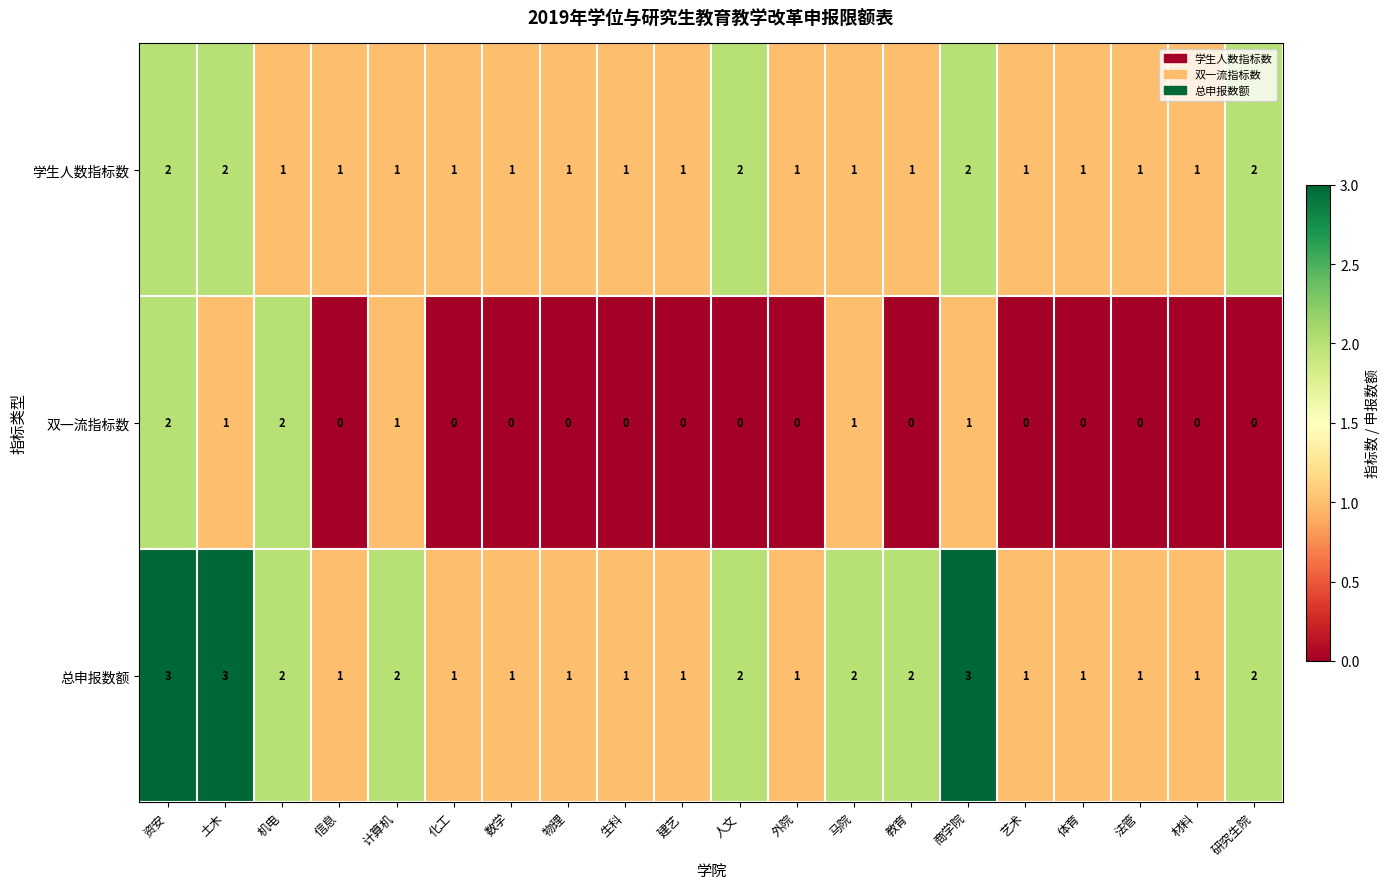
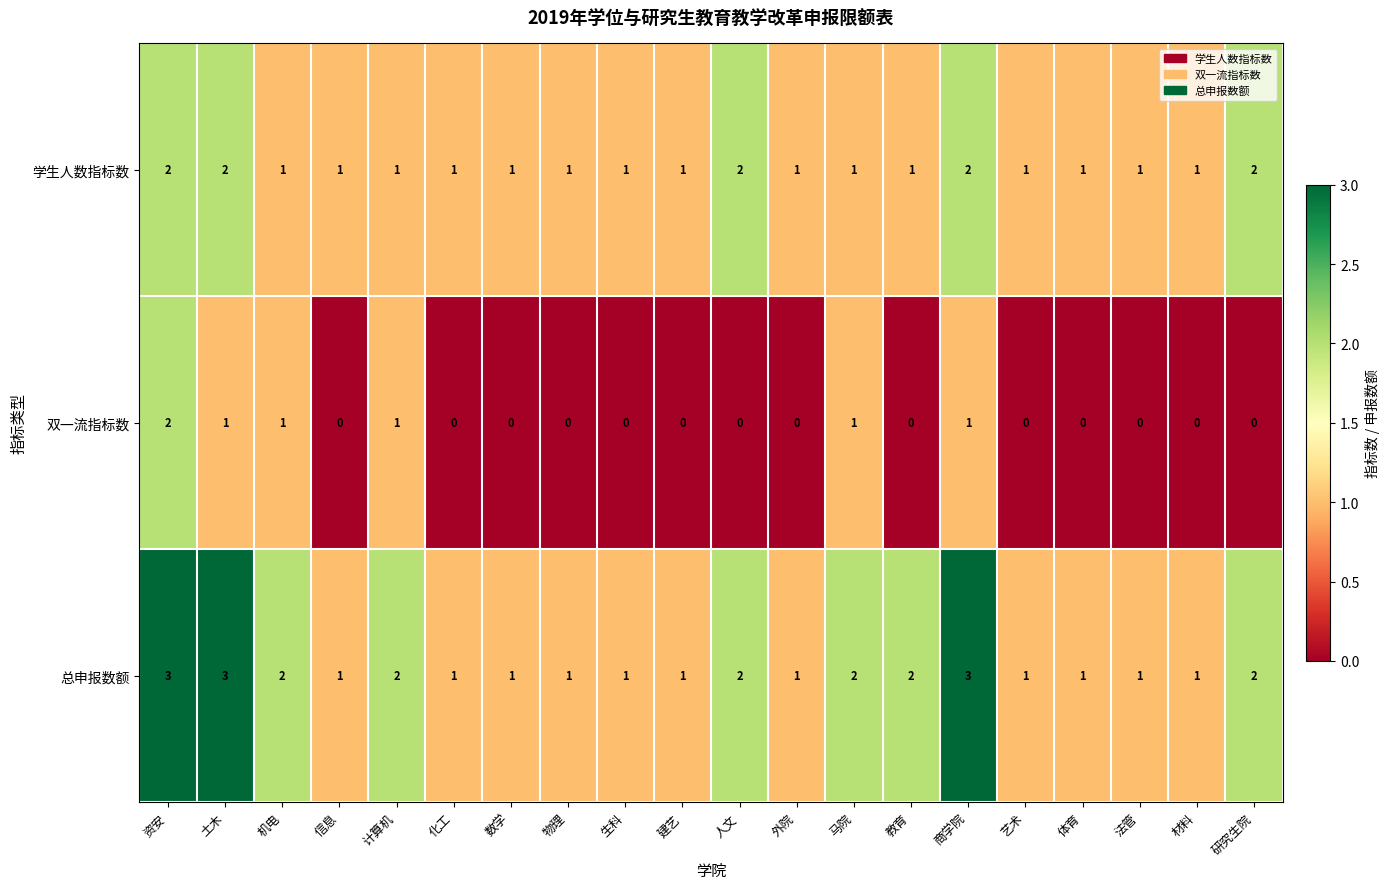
双一流指标数, 机电: 2 -> 1
